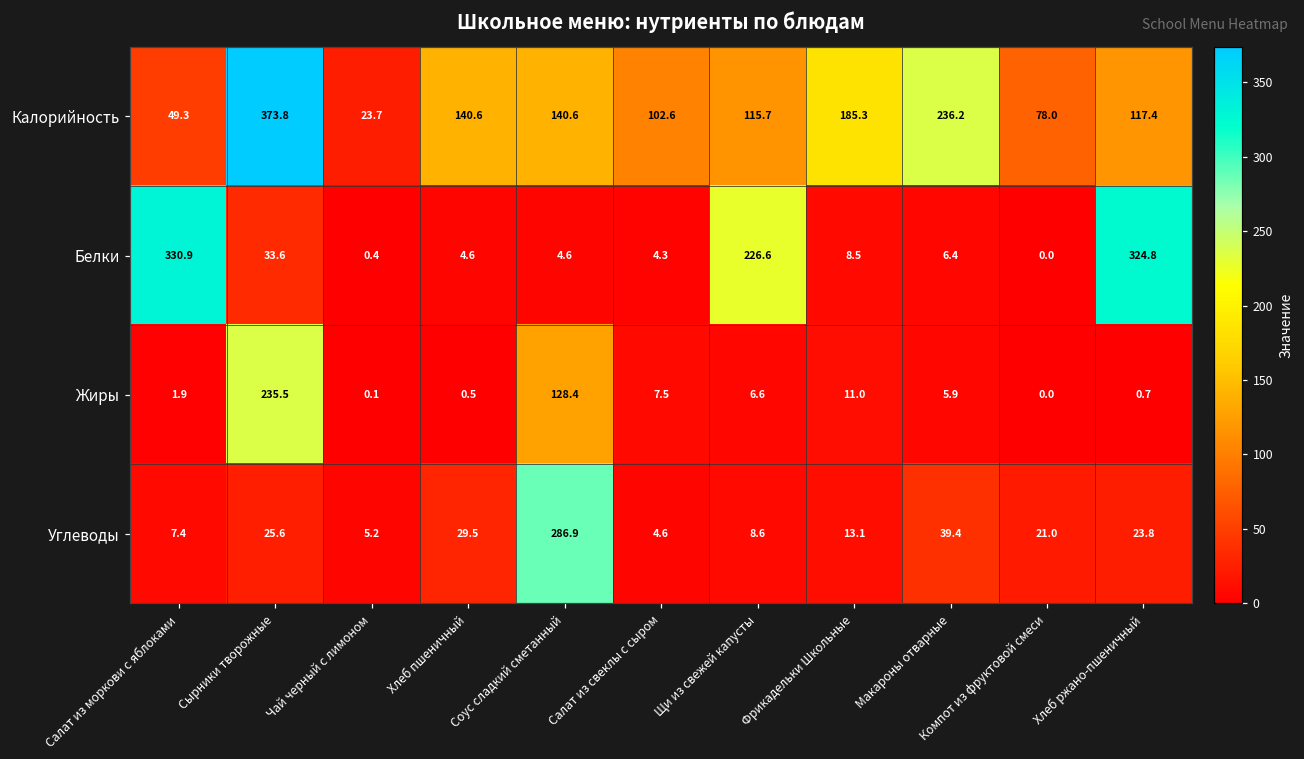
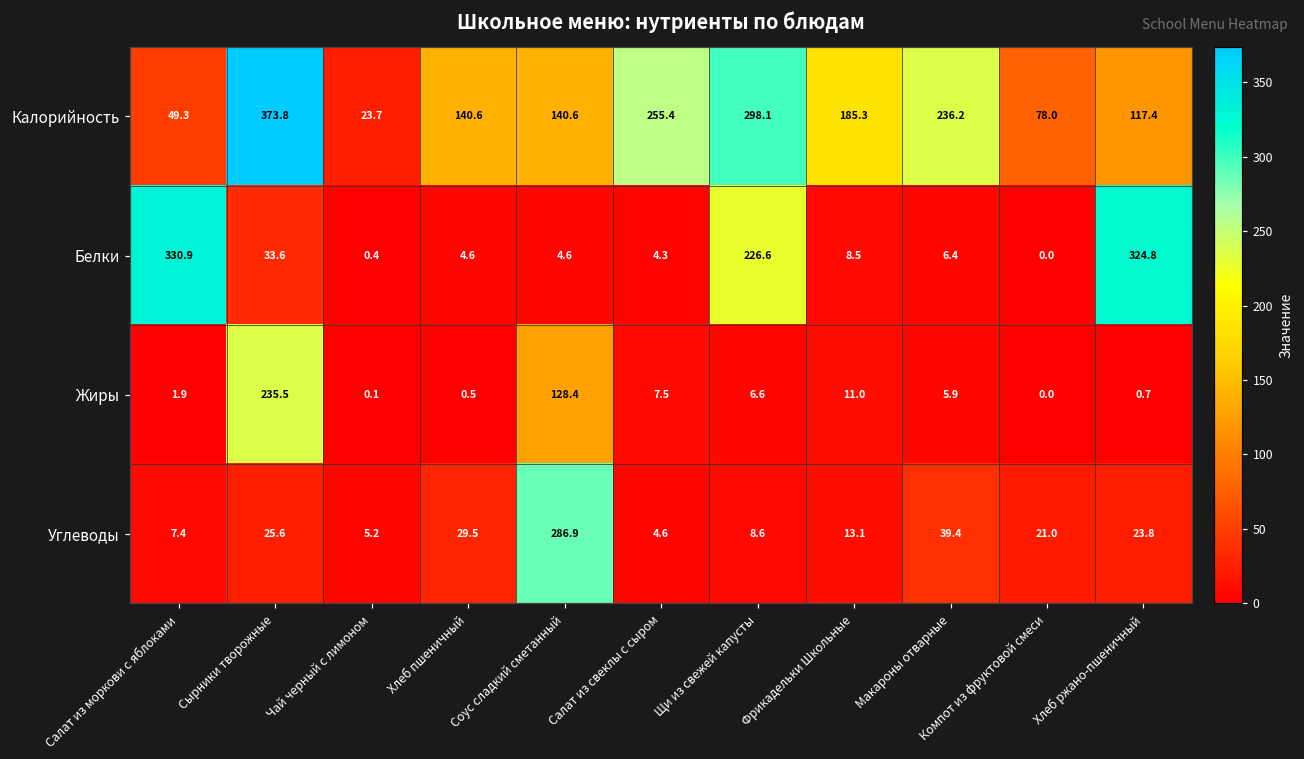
Калорийность, Салат из свеклы с сыром: 102.6 -> 255.4
Калорийность, Щи из свежей капусты: 115.7 -> 298.1
